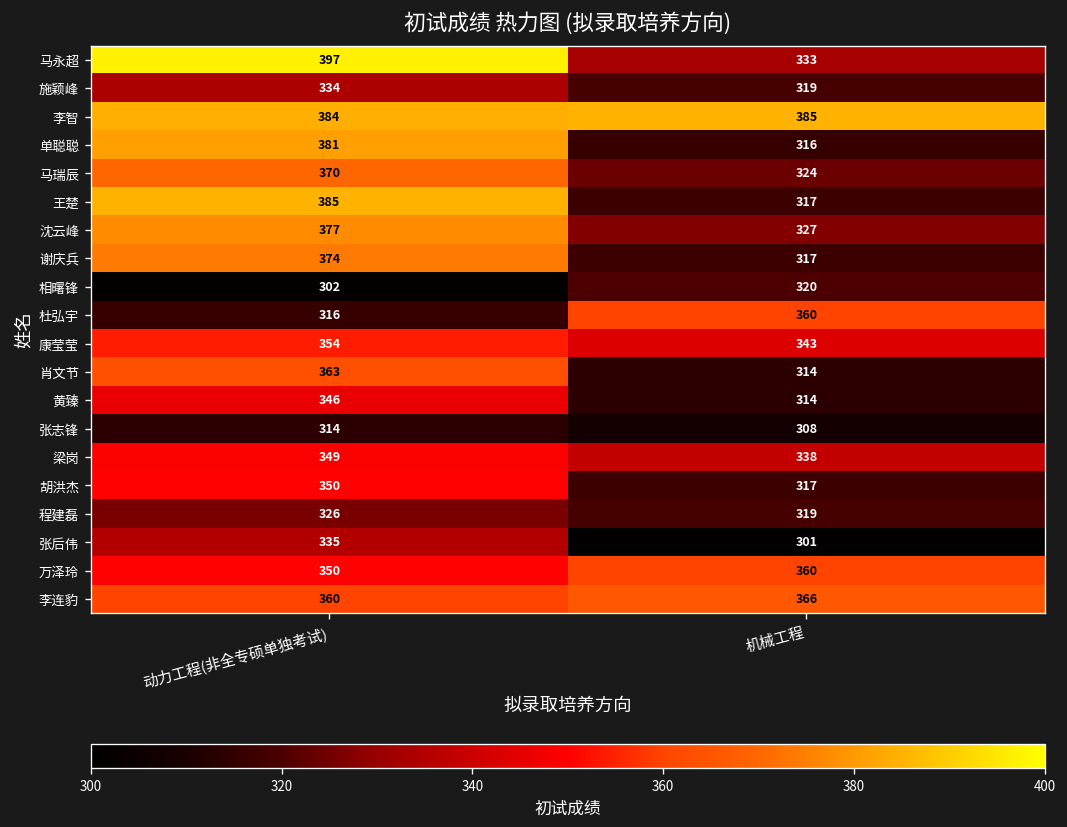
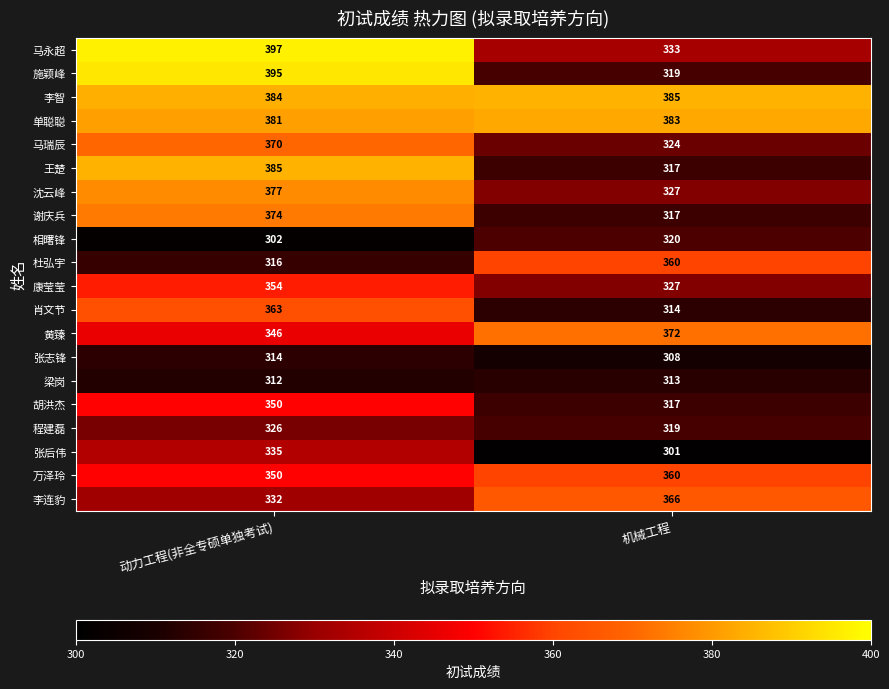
施颖峰, 动力工程(非全专硕单独考试): 334 -> 395
单聪聪, 机械工程: 316 -> 383
康莹莹, 机械工程: 343 -> 327
黄臻, 机械工程: 314 -> 372
梁岗, 动力工程(非全专硕单独考试): 349 -> 312
梁岗, 机械工程: 338 -> 313
李连豹, 动力工程(非全专硕单独考试): 360 -> 332
